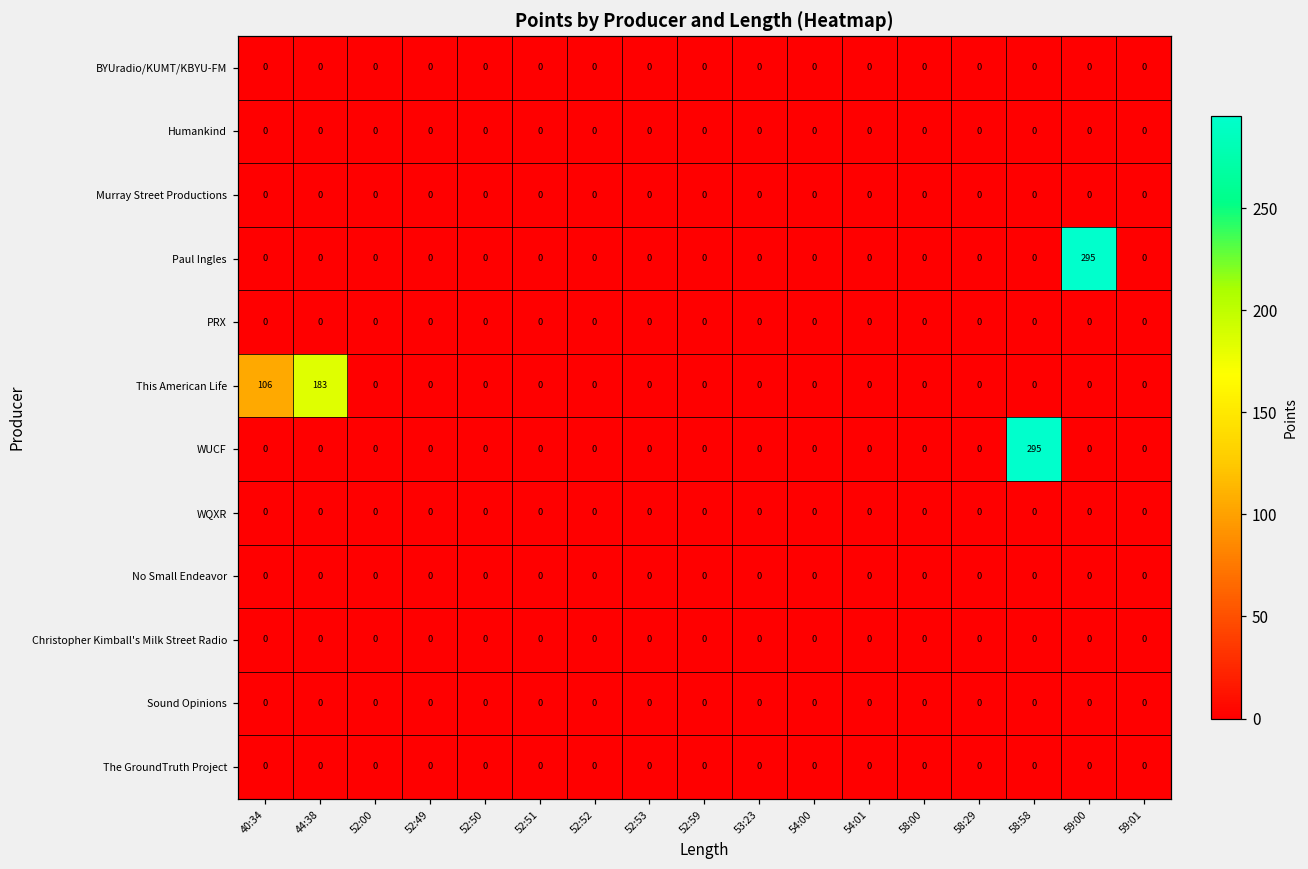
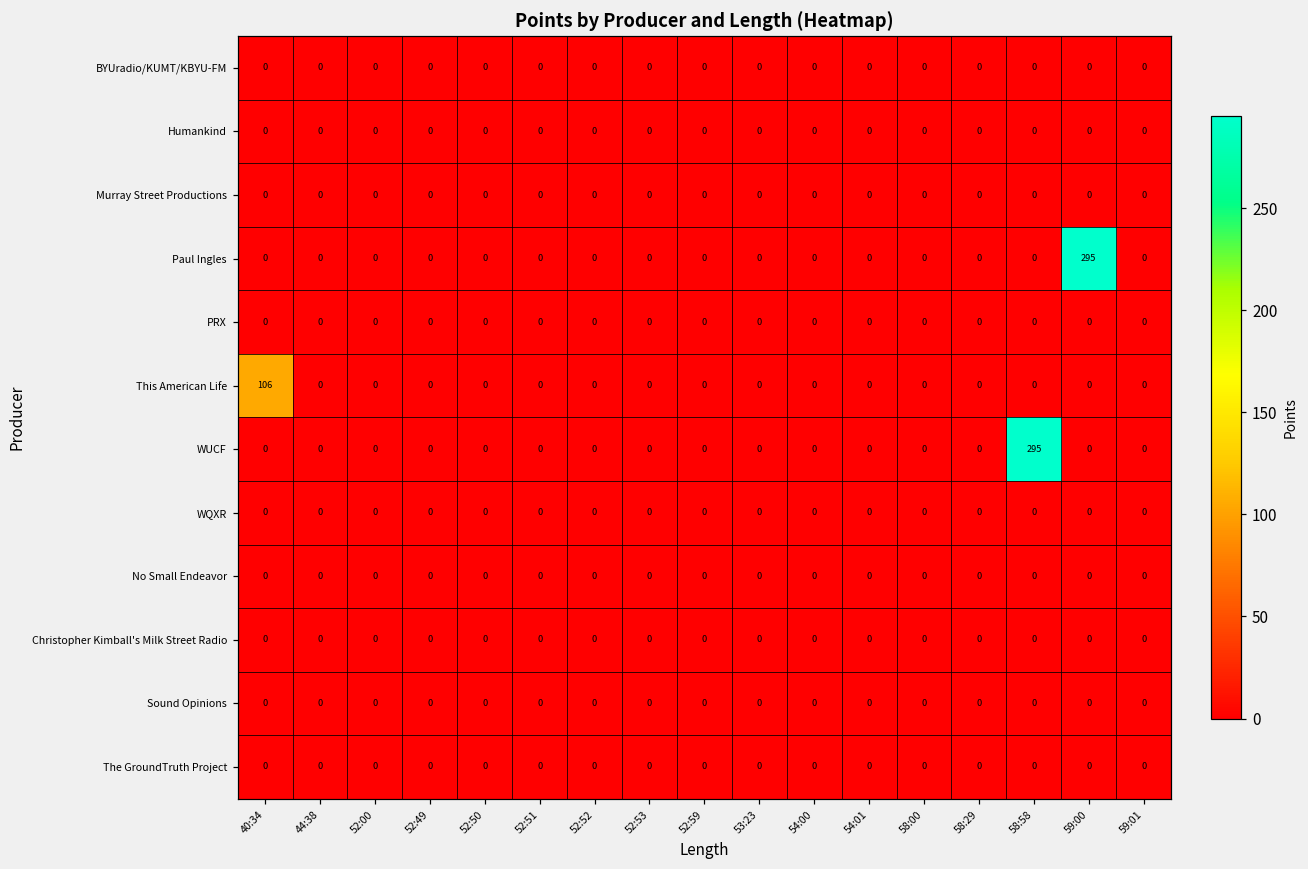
This American Life, 44:38: 183 -> 0
